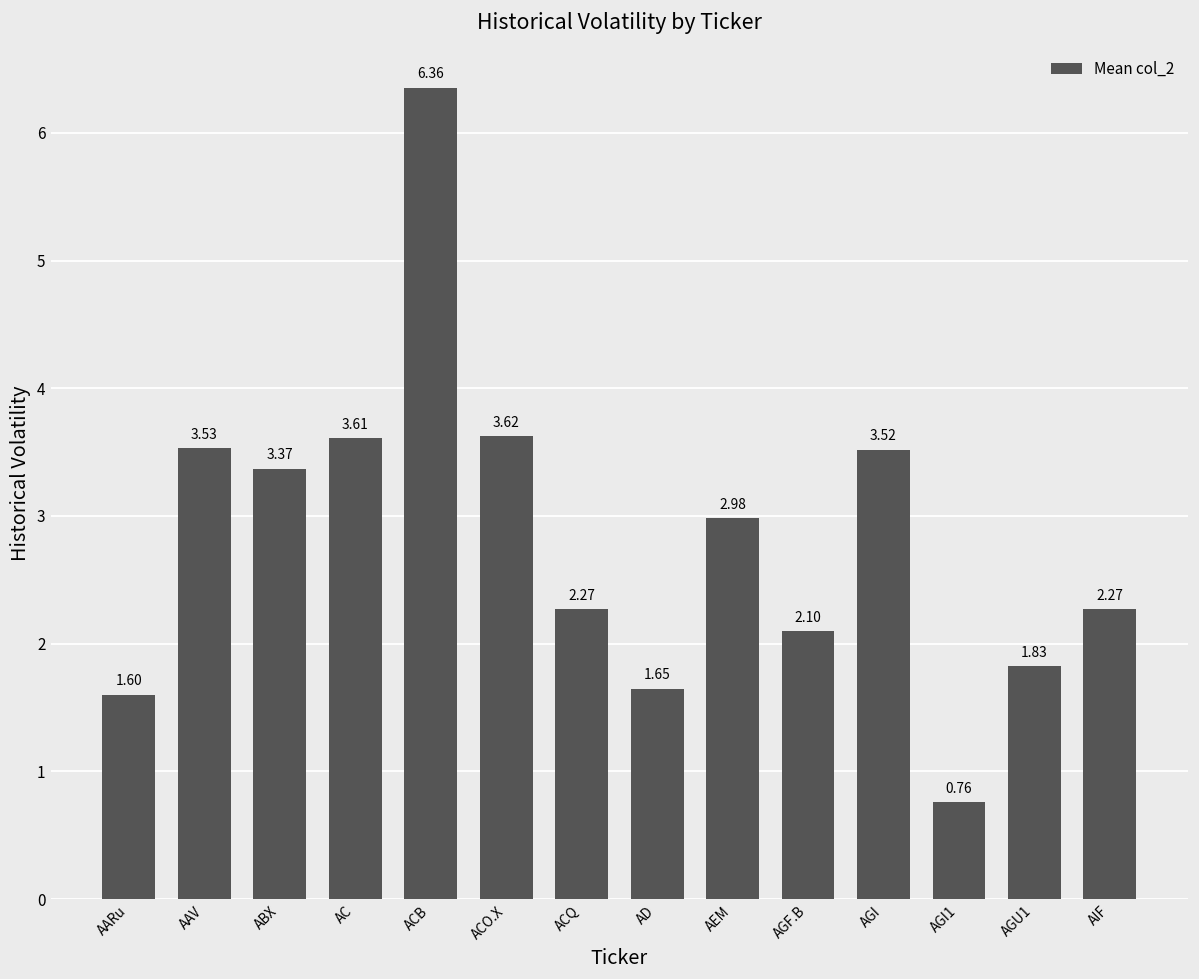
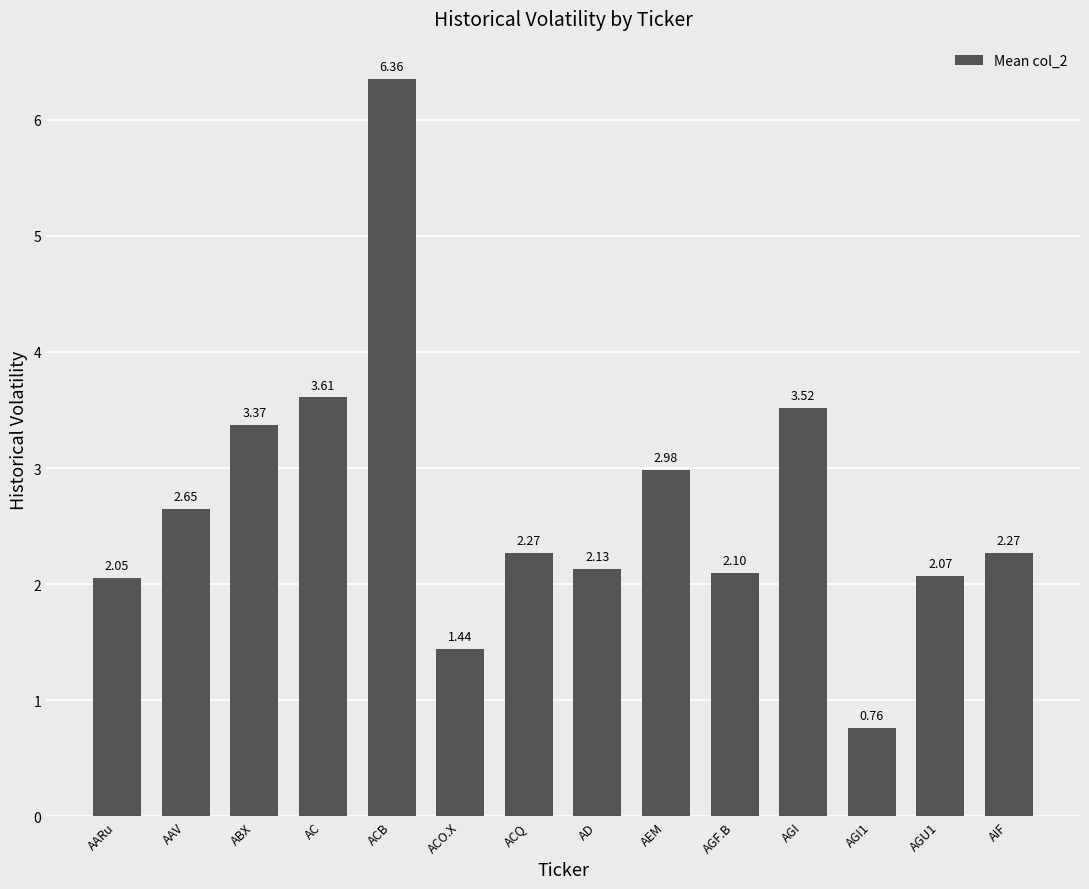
AARu: 1.60 -> 2.05
AAV: 3.53 -> 2.65
ACO.X: 3.62 -> 1.44
AD: 1.65 -> 2.13
AGU1: 1.83 -> 2.07
